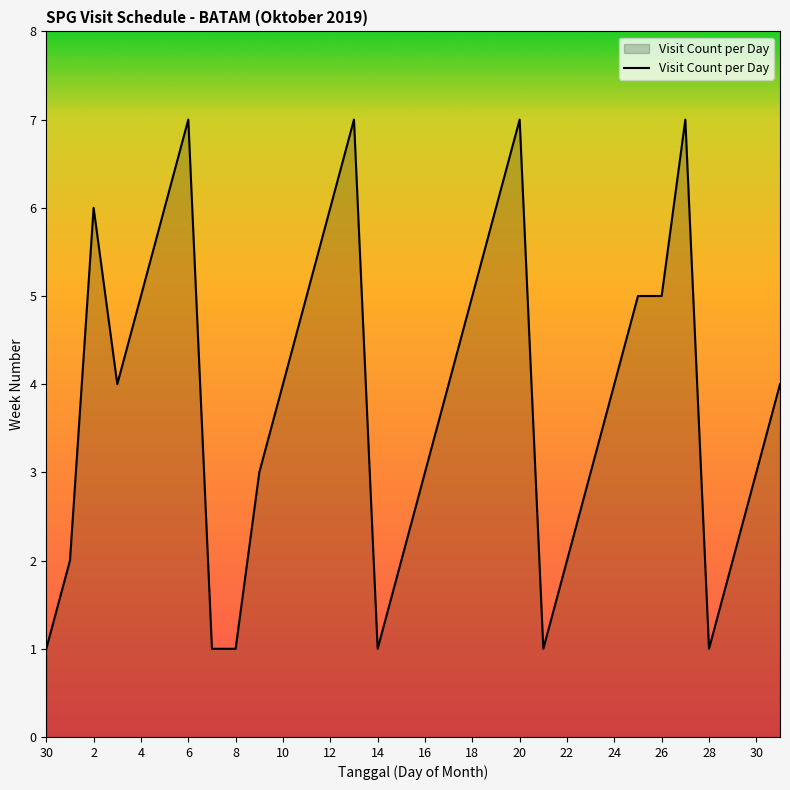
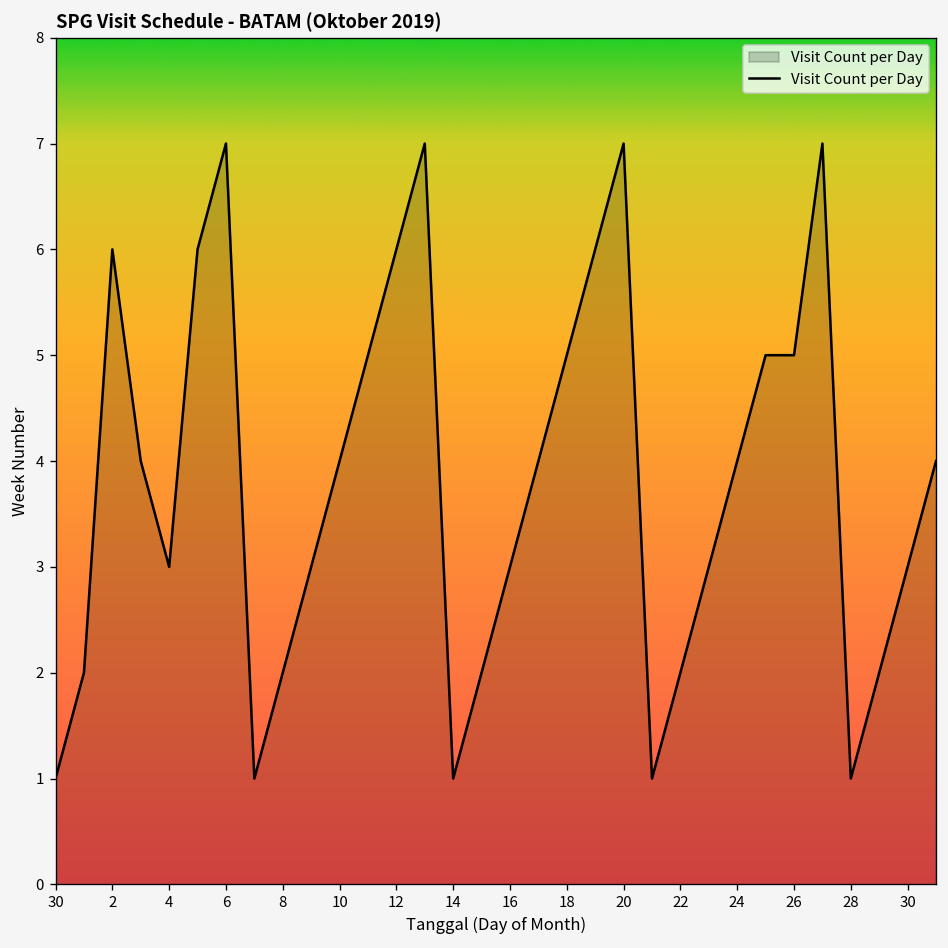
4: 5 -> 3
8: 1 -> 2
